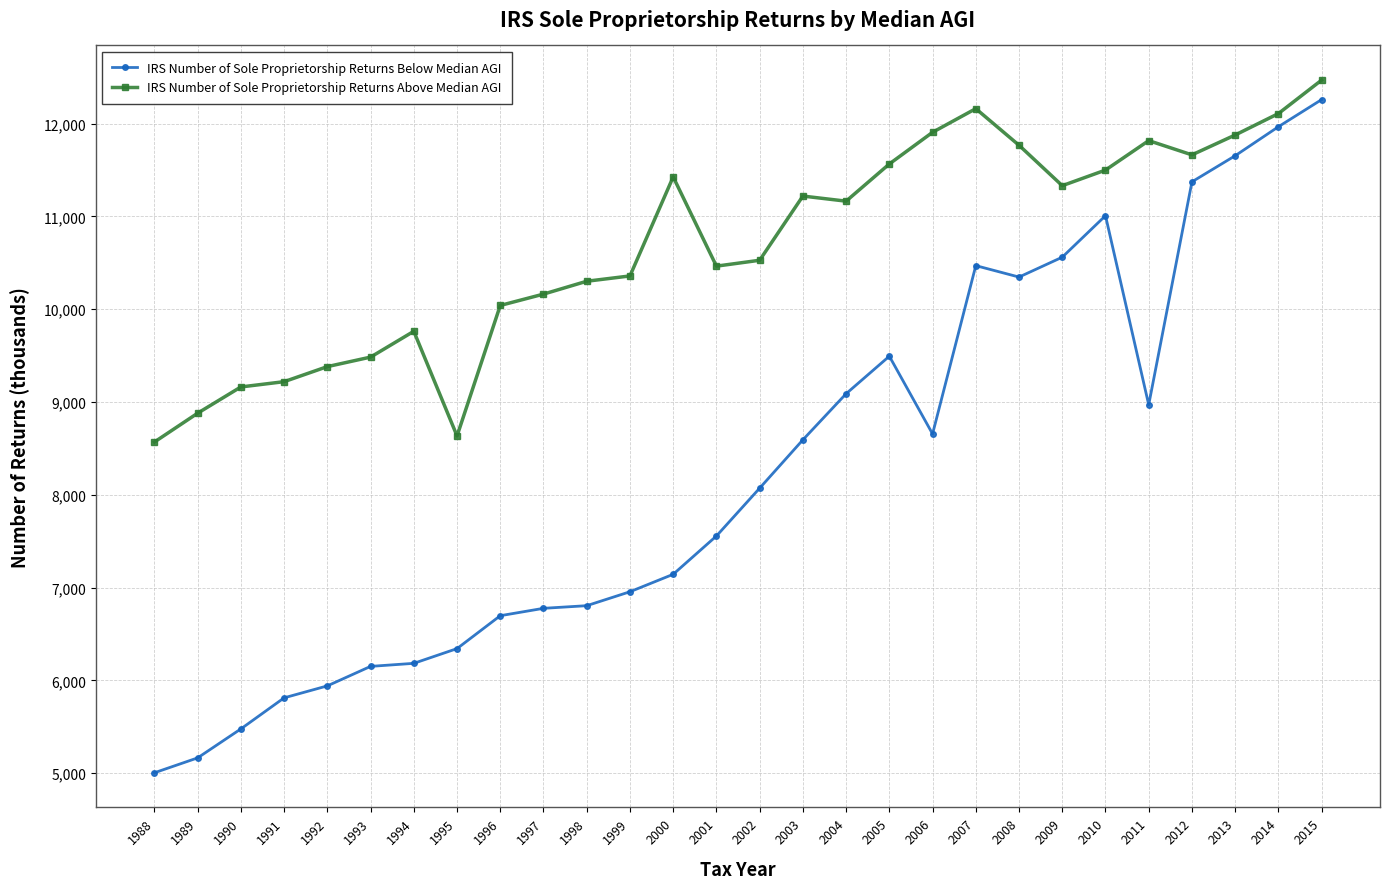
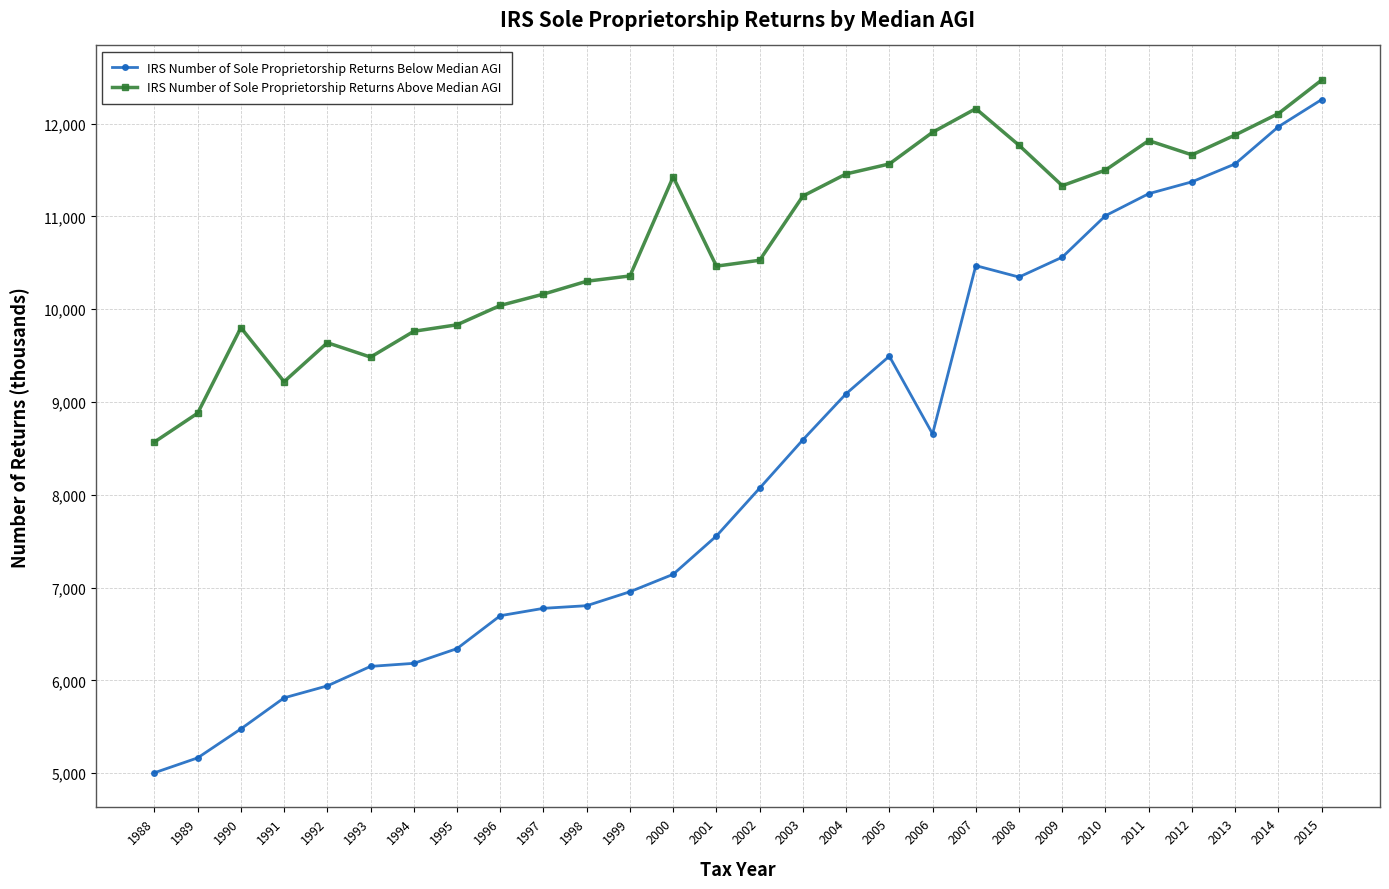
IRS Number of Sole Proprietorship Returns Above Median AGI, 1990: 9,200 -> 9,800
IRS Number of Sole Proprietorship Returns Above Median AGI, 1992: 9,400 -> 9,600
IRS Number of Sole Proprietorship Returns Above Median AGI, 1995: 8,600 -> 9,800
IRS Number of Sole Proprietorship Returns Above Median AGI, 2004: 11,200 -> 11,500
IRS Number of Sole Proprietorship Returns Below Median AGI, 2011: 9,000 -> 11,200
IRS Number of Sole Proprietorship Returns Below Median AGI, 2013: 11,700 -> 11,600
